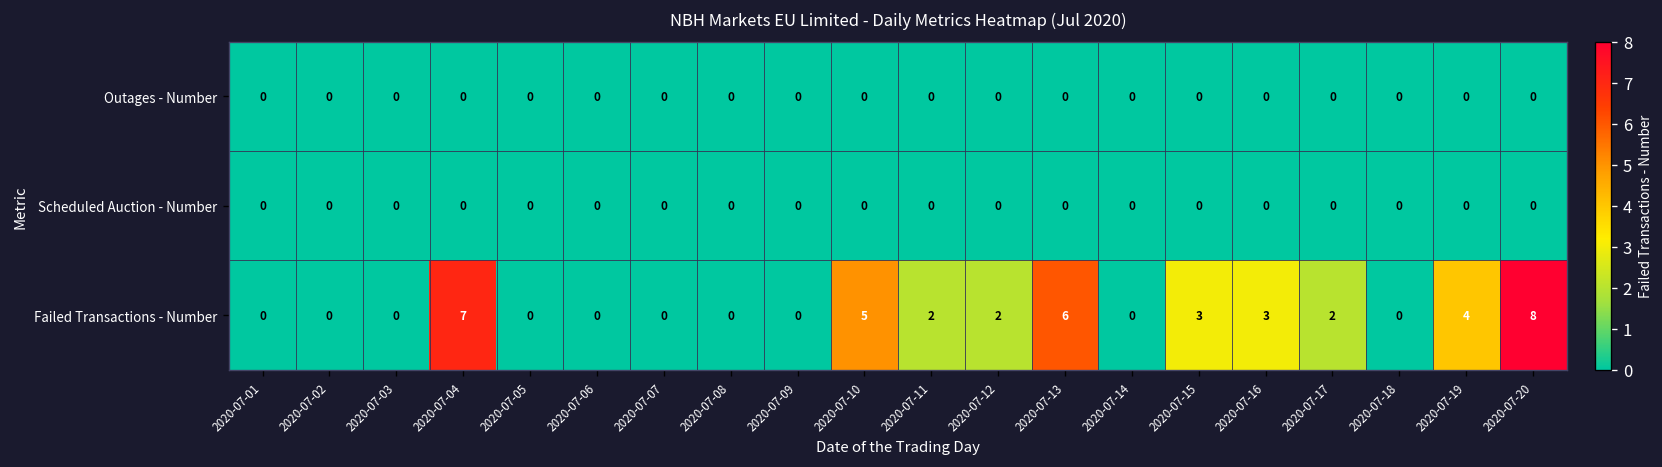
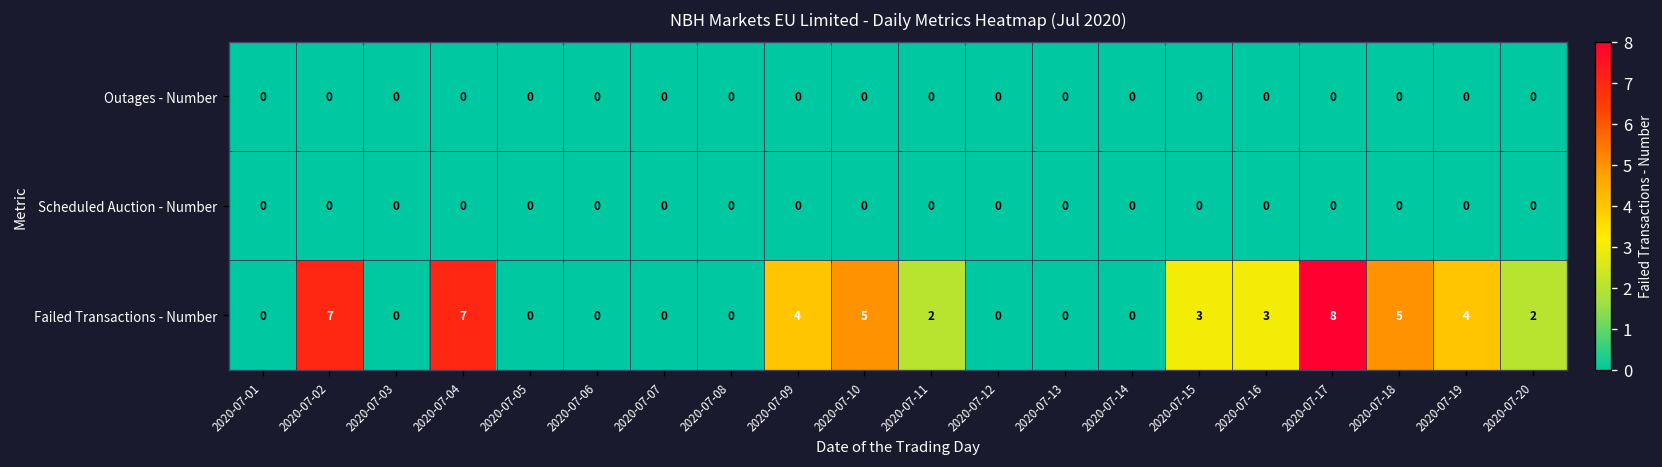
Failed Transactions - Number, 2020-07-02: 0 -> 7
Failed Transactions - Number, 2020-07-09: 0 -> 4
Failed Transactions - Number, 2020-07-12: 2 -> 0
Failed Transactions - Number, 2020-07-13: 6 -> 0
Failed Transactions - Number, 2020-07-17: 2 -> 8
Failed Transactions - Number, 2020-07-18: 0 -> 5
Failed Transactions - Number, 2020-07-20: 8 -> 2
